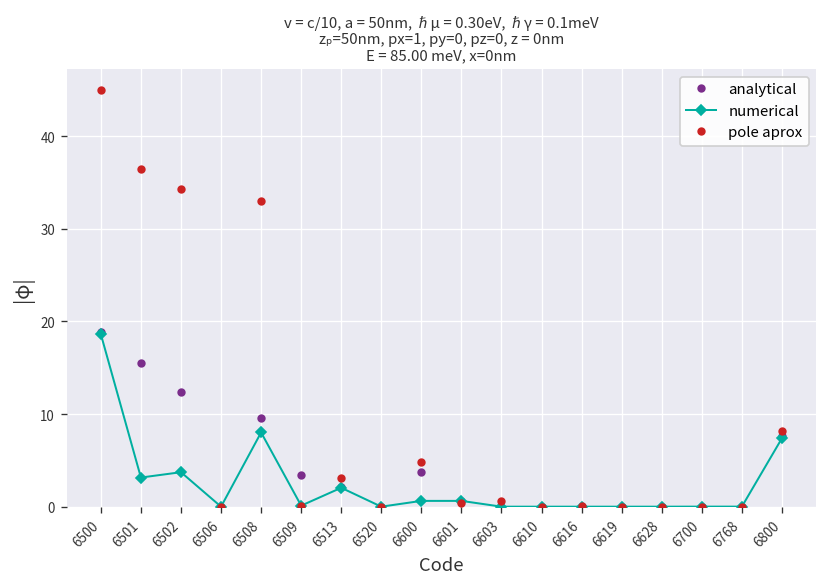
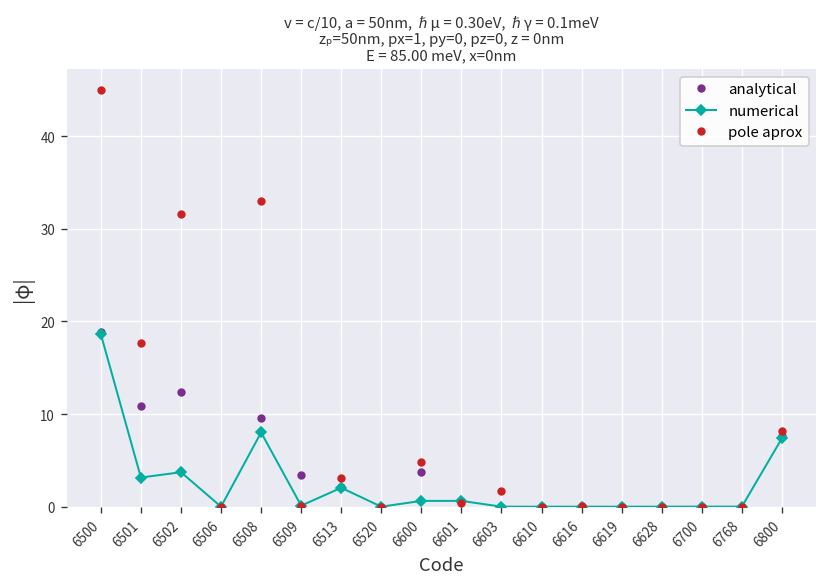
analytical, 6501: 16 -> 11
pole aprox, 6501: 36 -> 18
pole aprox, 6502: 34 -> 32
pole aprox, 6603: 1 -> 2
